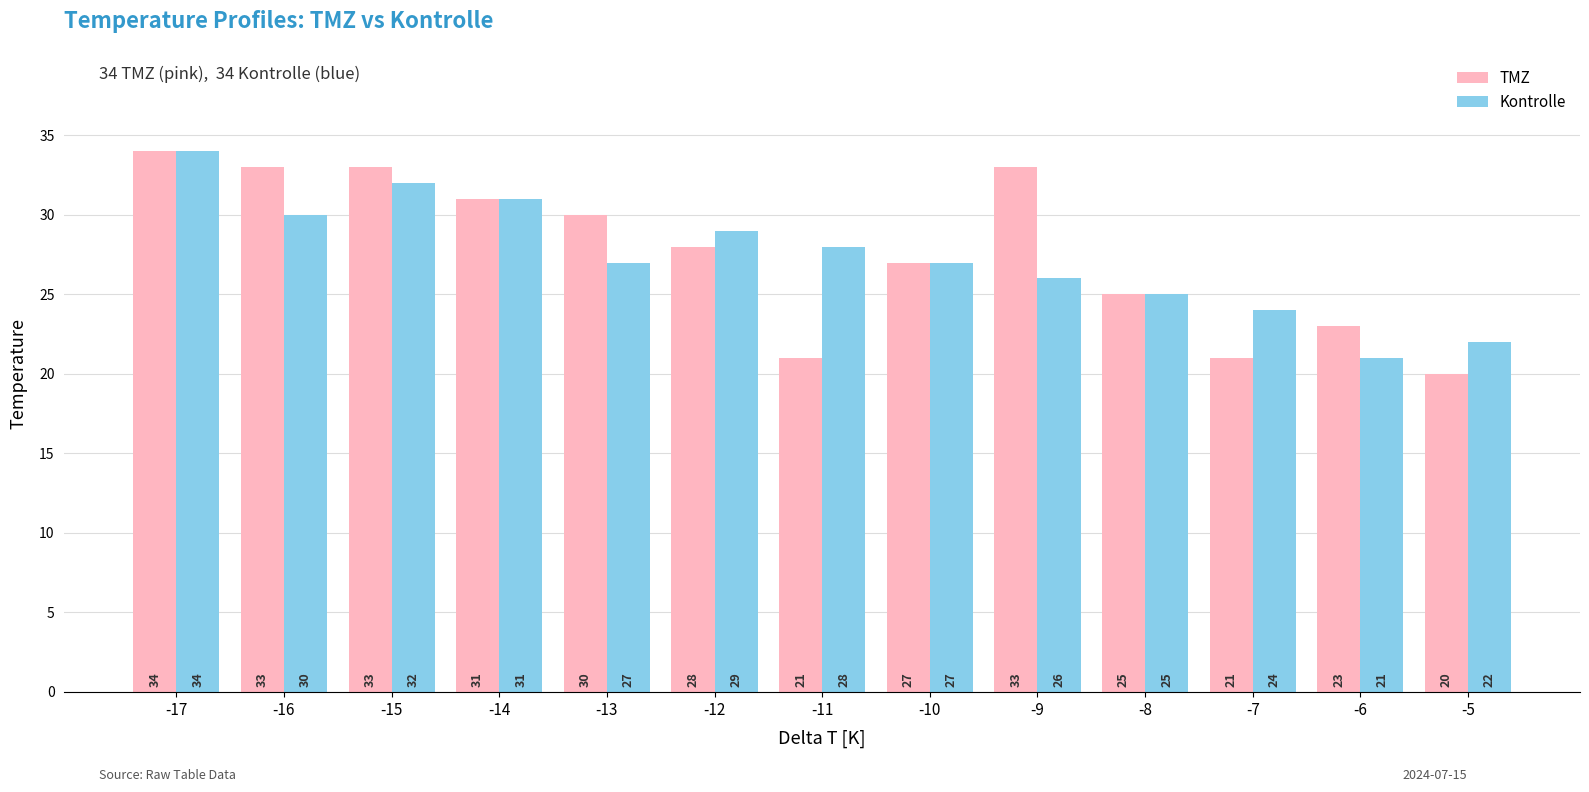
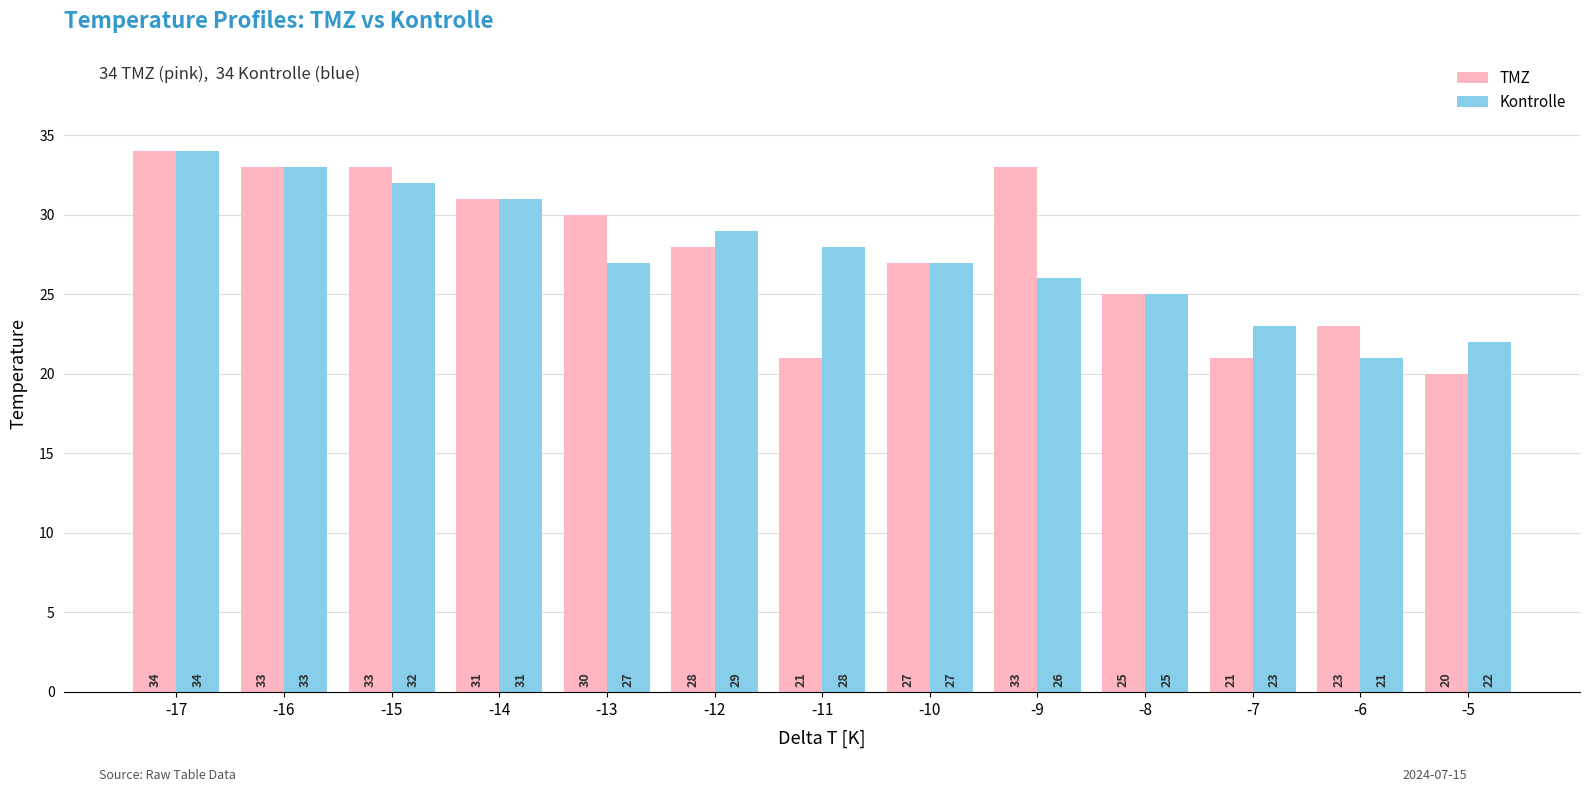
Kontrolle, -16: 30 -> 33
Kontrolle, -7: 24 -> 23
